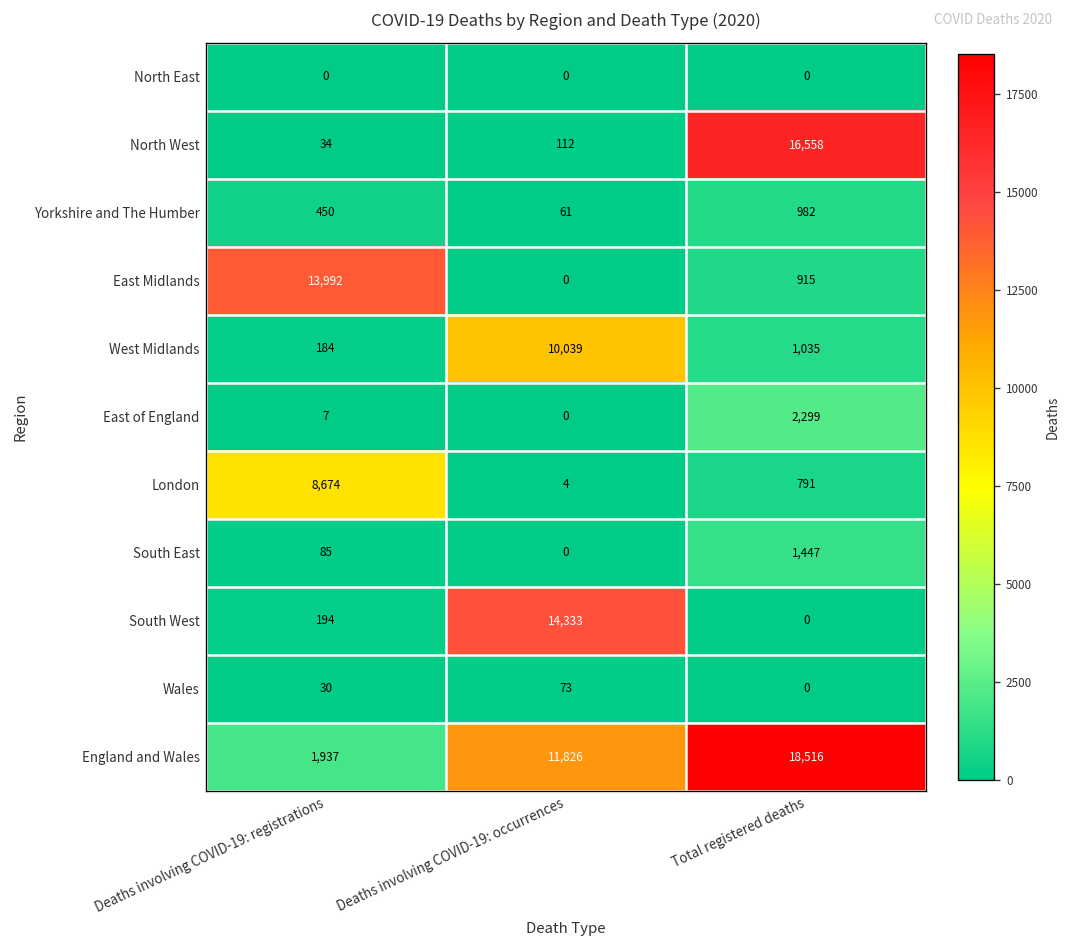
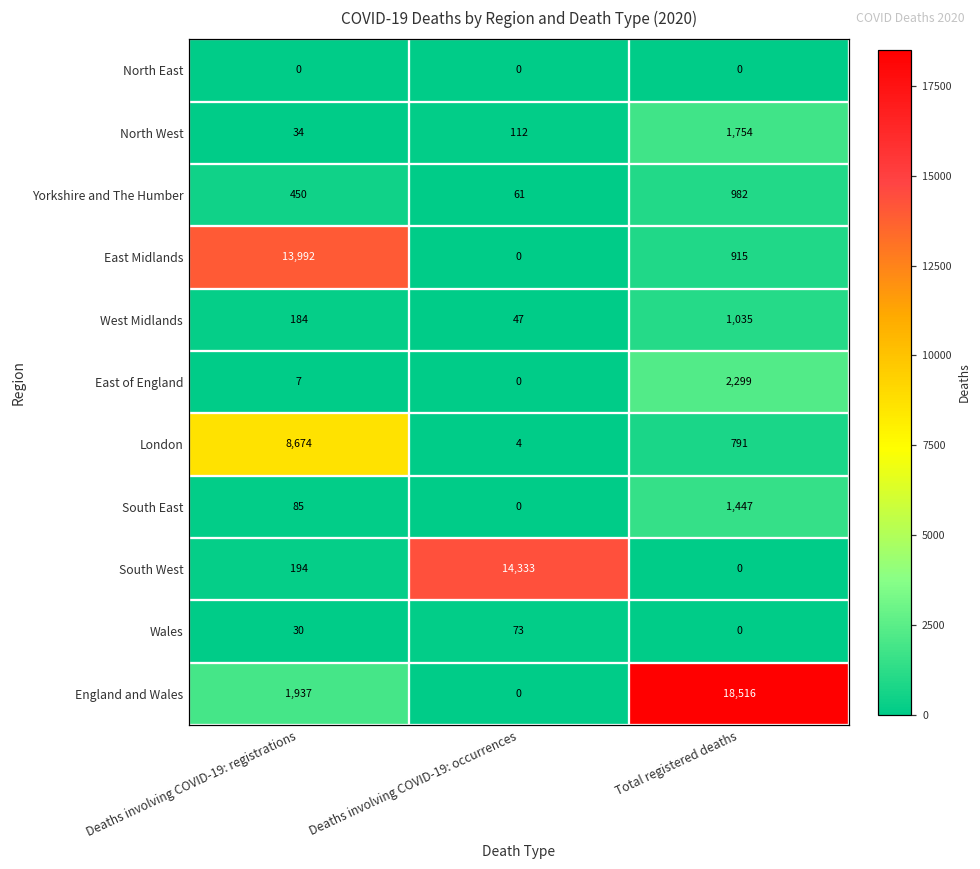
North West, Total registered deaths: 16,558 -> 1,754
West Midlands, Deaths involving COVID-19: occurrences: 10,039 -> 47
England and Wales, Deaths involving COVID-19: occurrences: 11,826 -> 0
